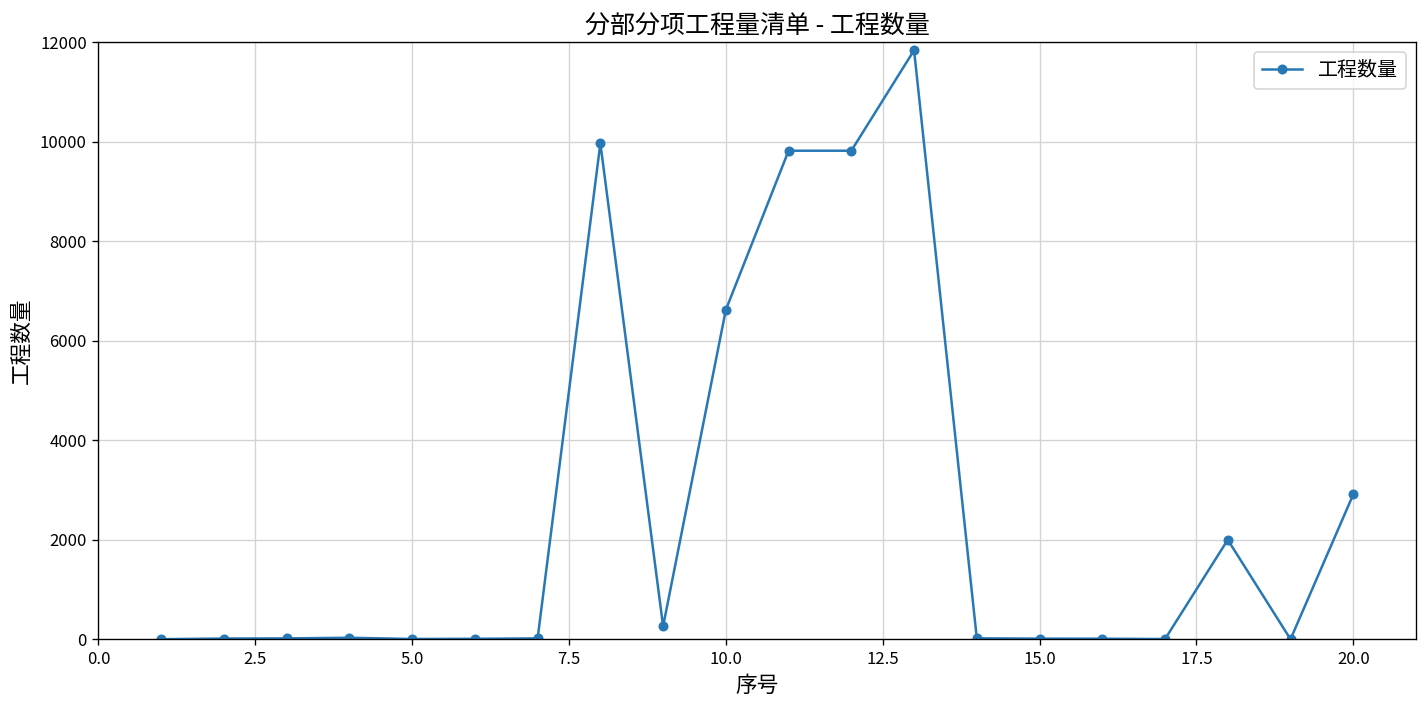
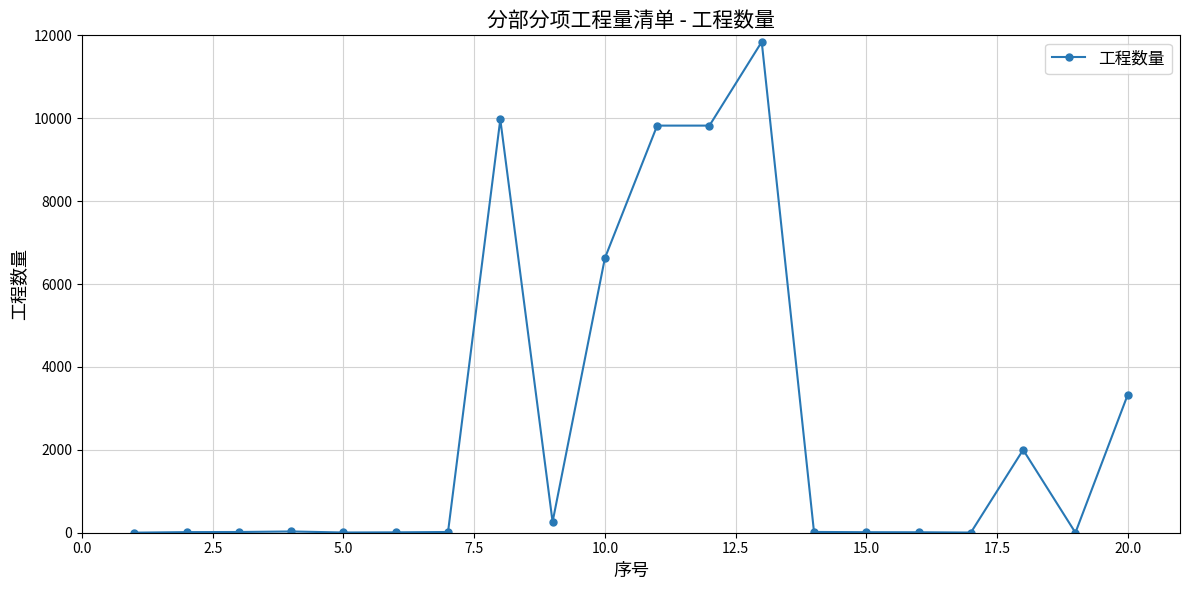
20.0: 2900 -> 3300
